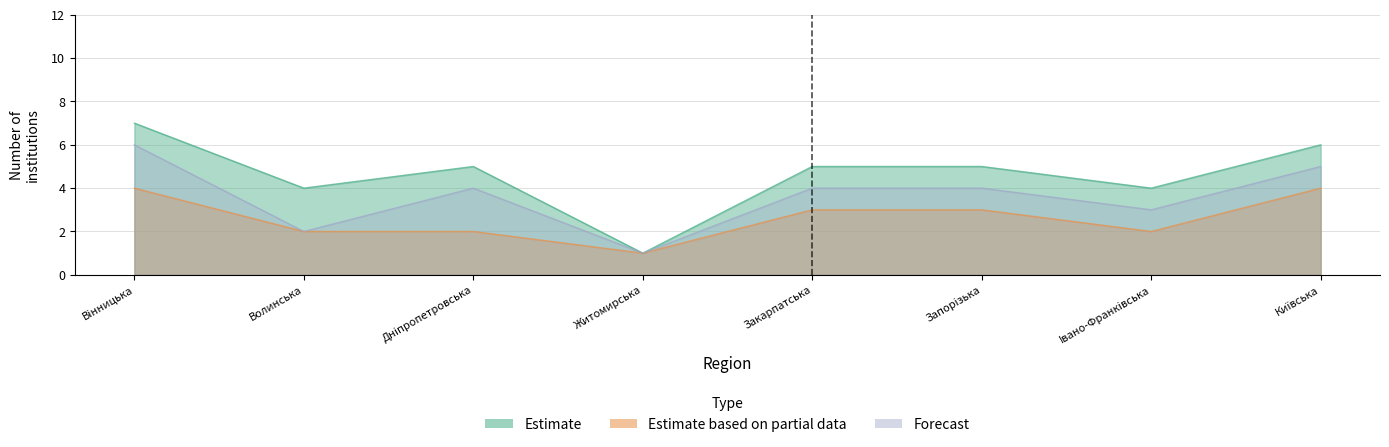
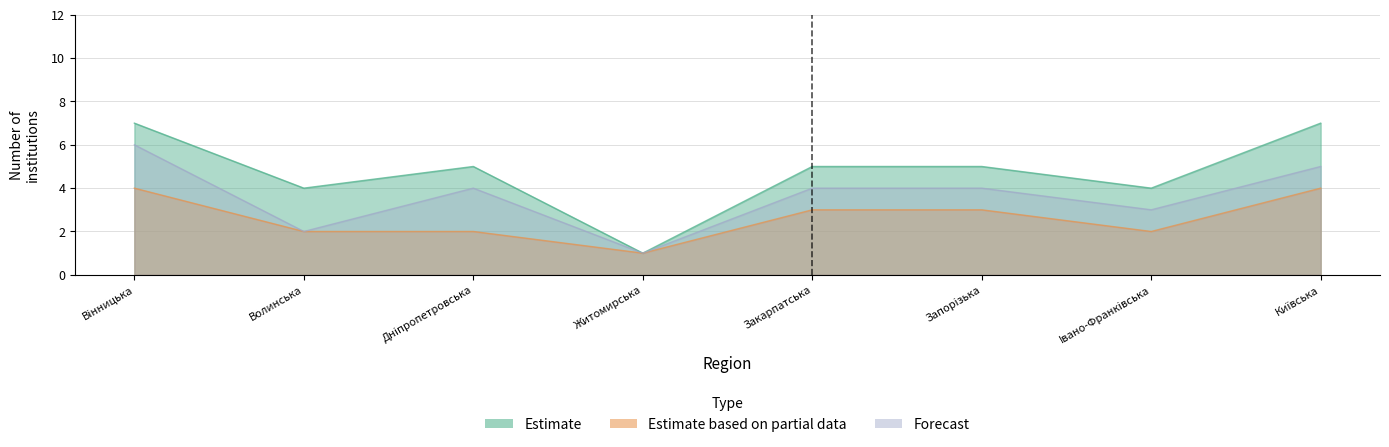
Estimate, Київська: 6 -> 7
